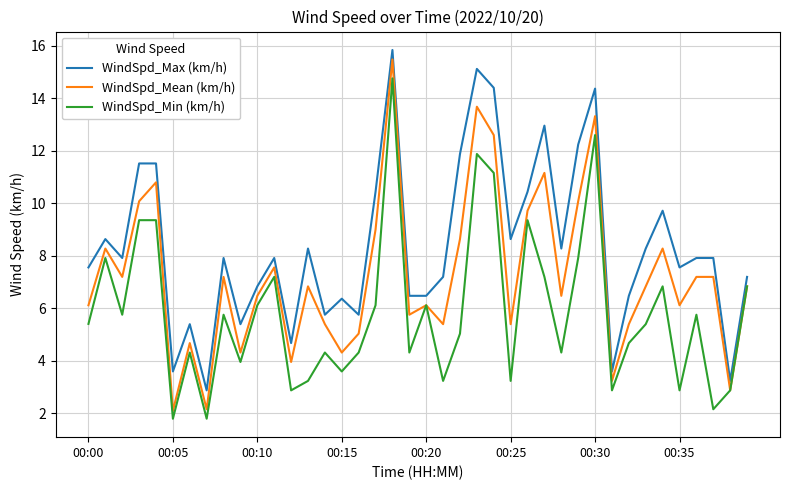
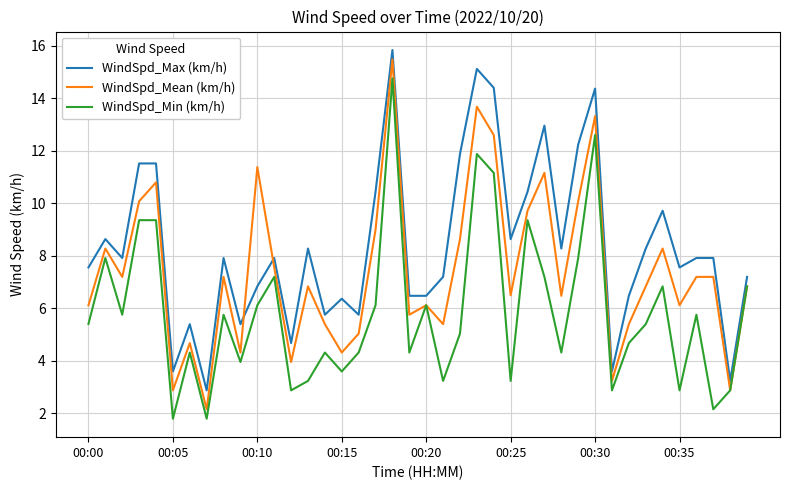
WindSpd_Mean (km/h), 00:05: 2.1 -> 2.9
WindSpd_Mean (km/h), 00:10: 6.5 -> 11.4
WindSpd_Mean (km/h), 00:25: 5.4 -> 6.5
